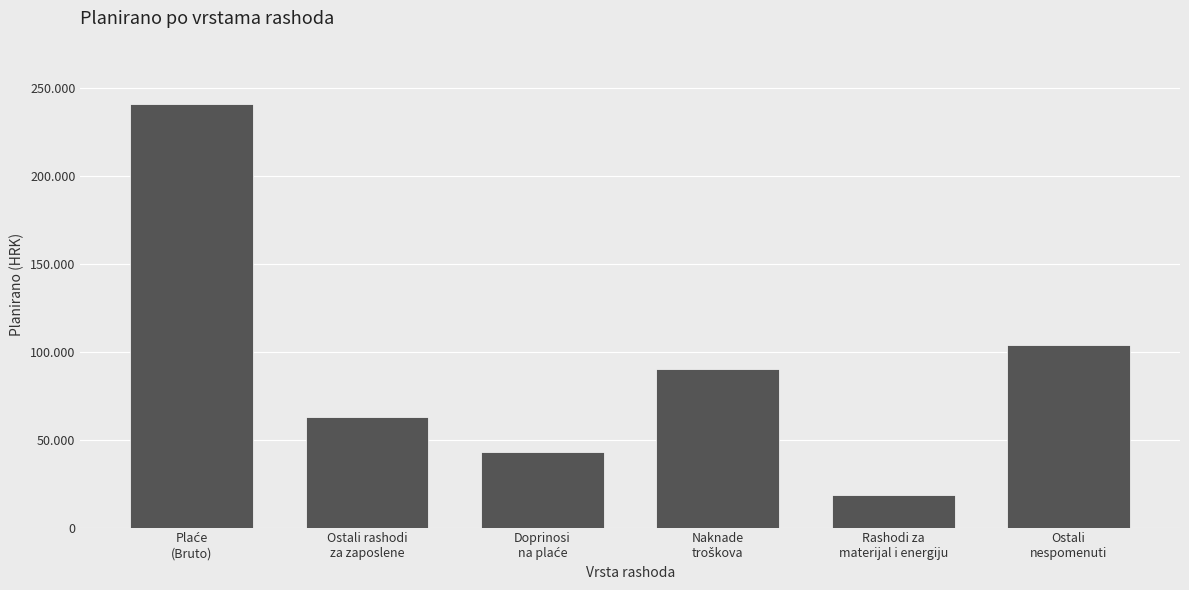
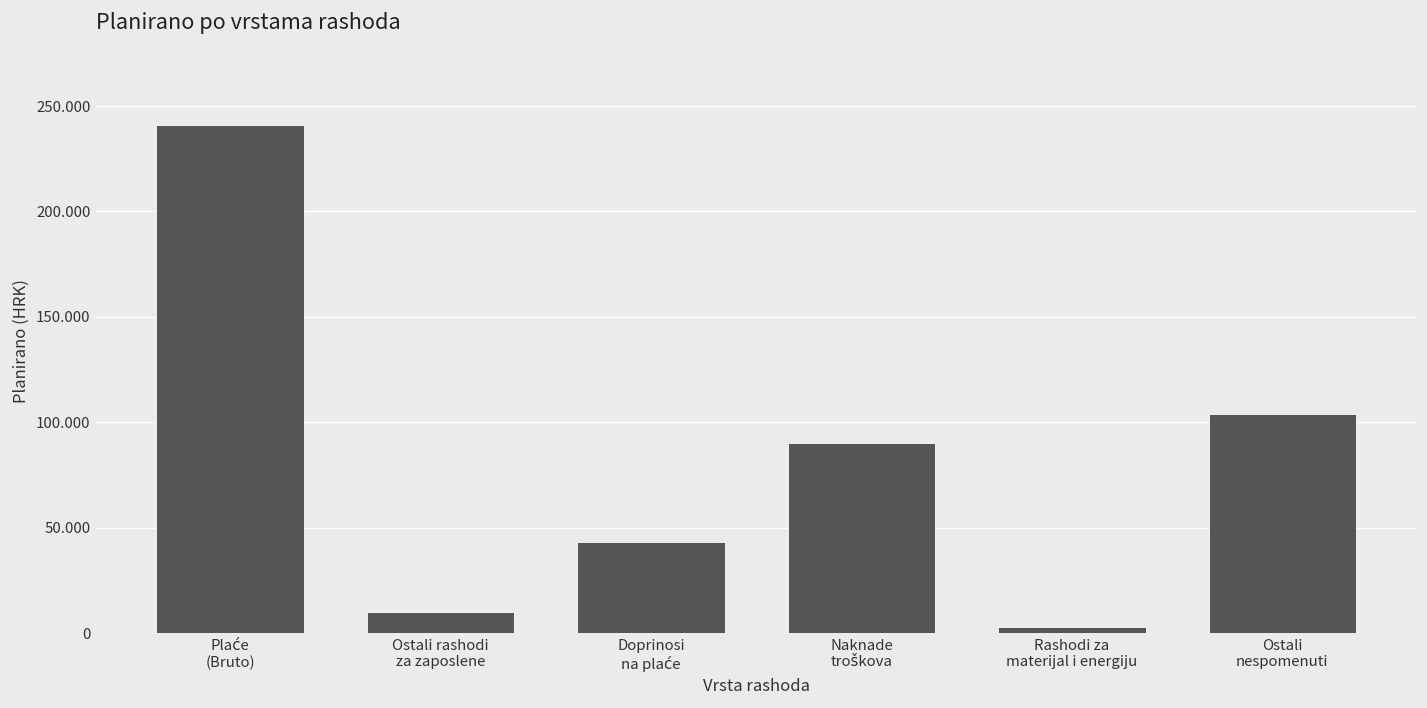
Ostali rashodi za zaposlene: 63 -> 10
Rashodi za materijal i energiju: 18 -> 3
